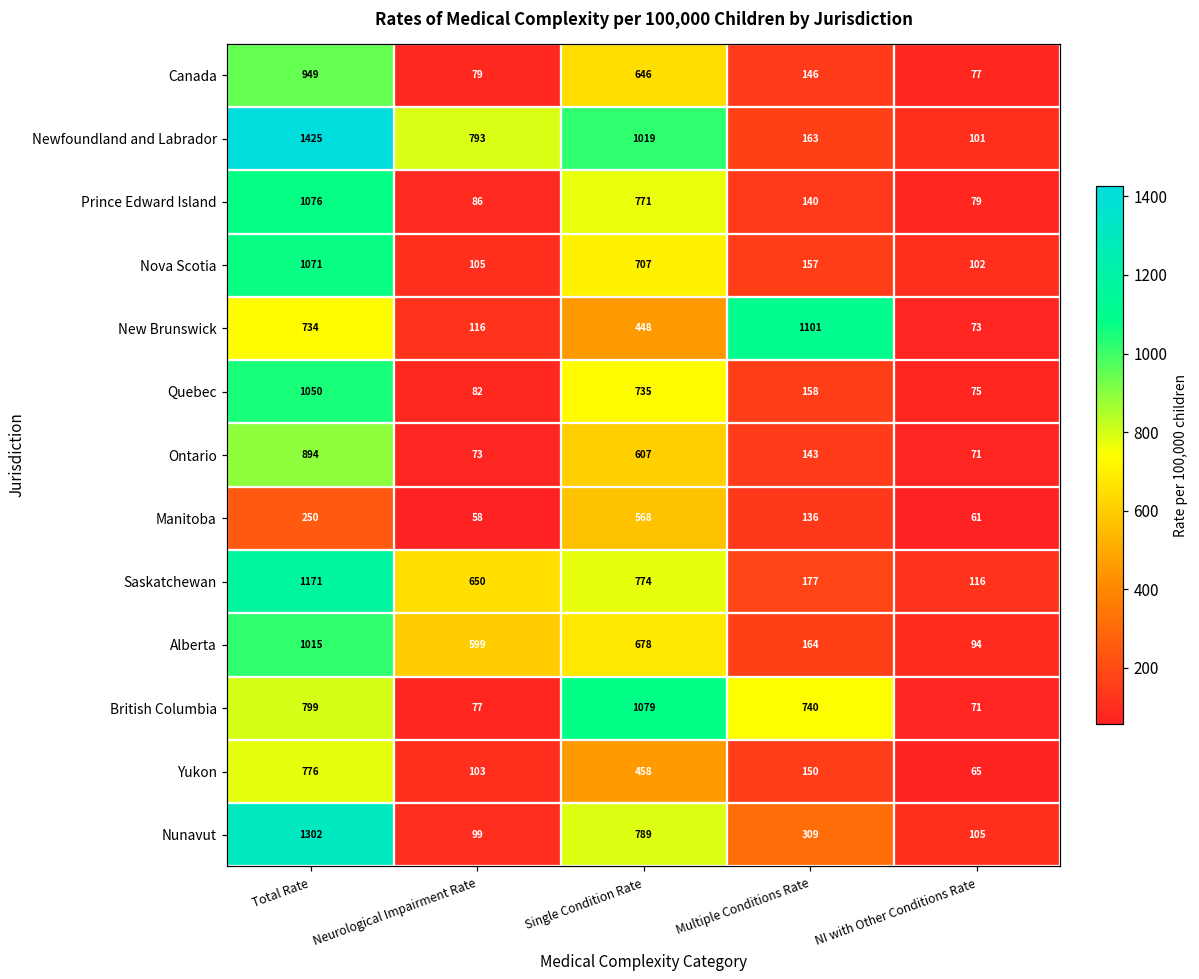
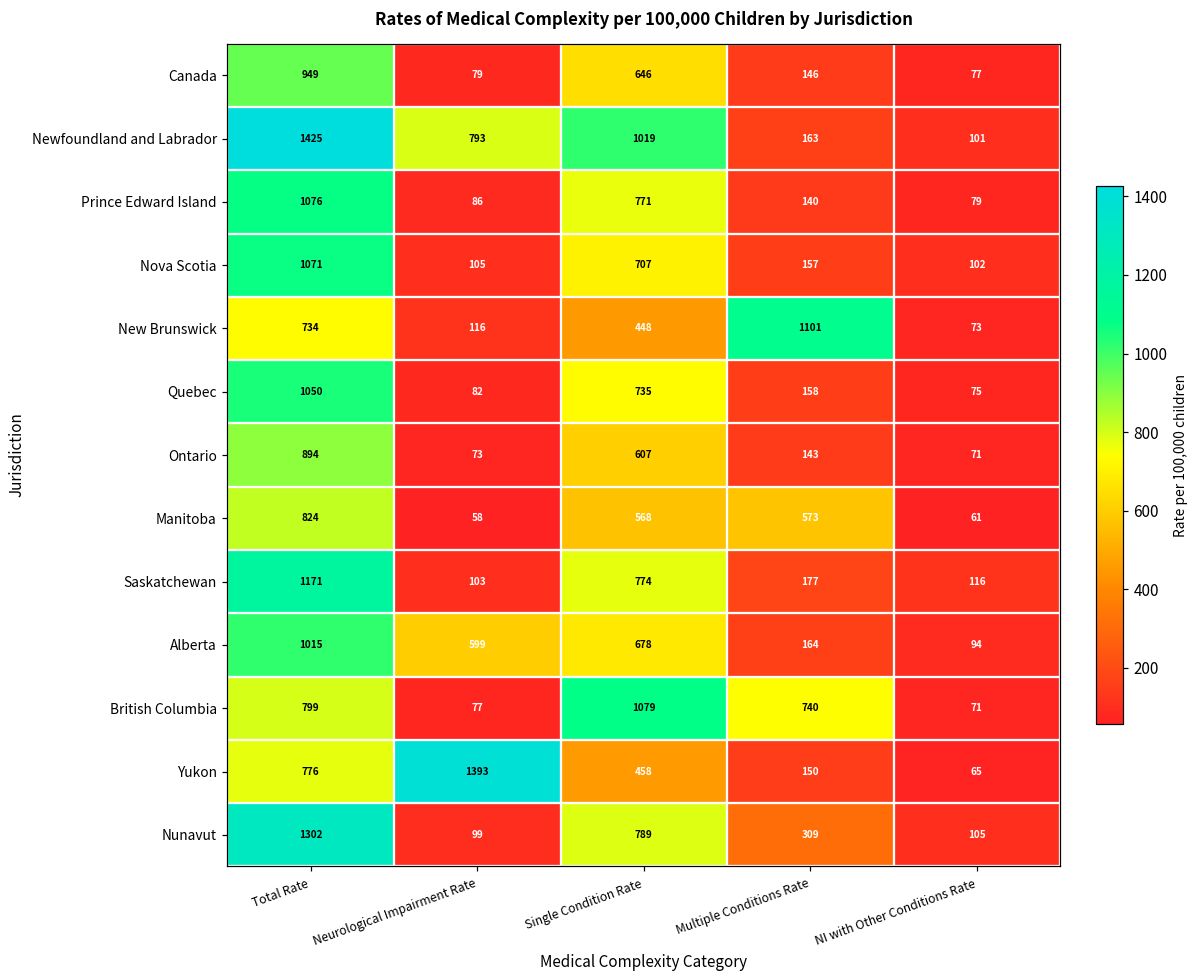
Manitoba, Total Rate: 250 -> 824
Manitoba, Multiple Conditions Rate: 136 -> 573
Saskatchewan, Neurological Impairment Rate: 650 -> 103
Yukon, Neurological Impairment Rate: 103 -> 1393
